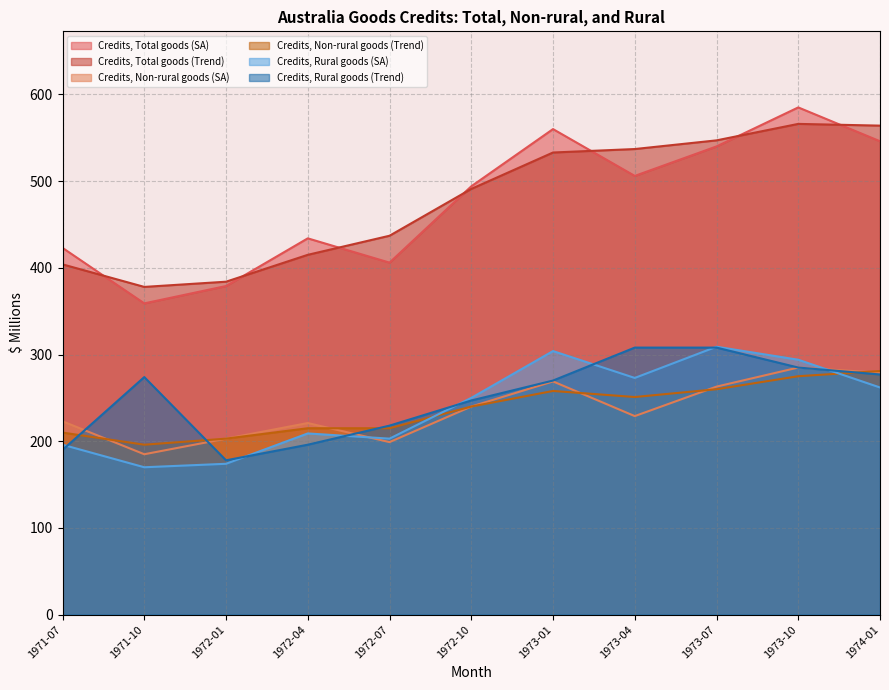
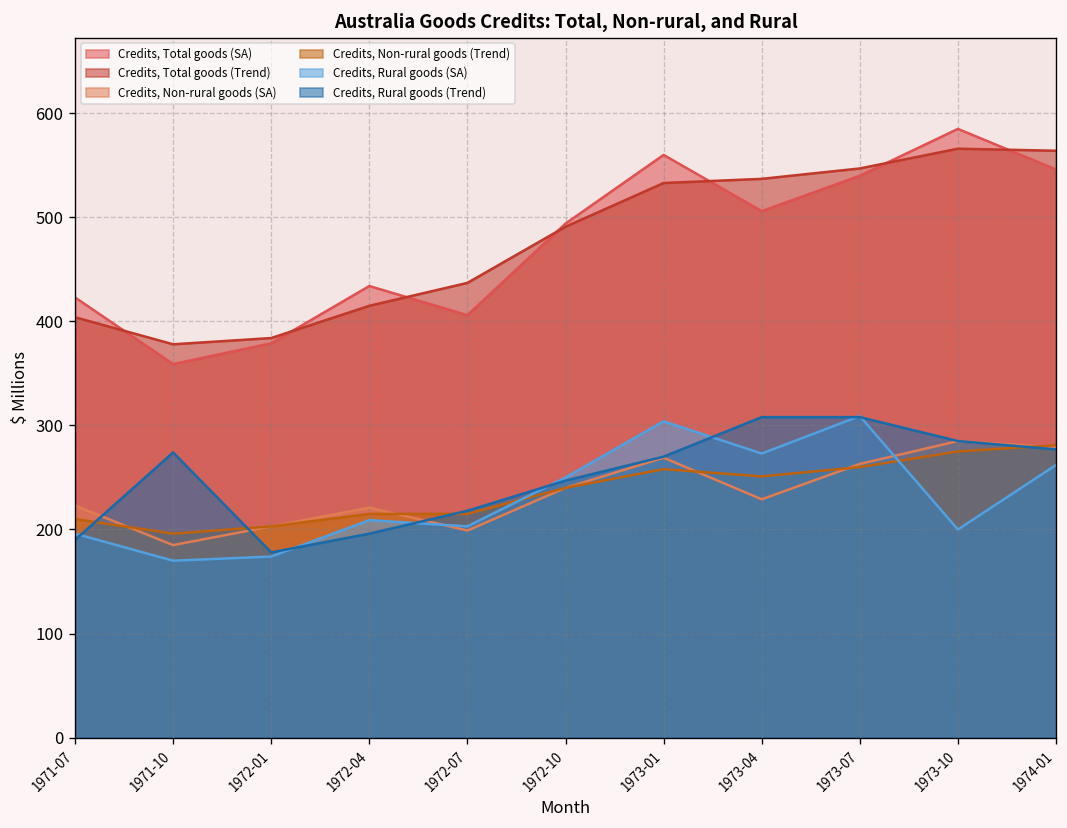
Credits, Rural goods (SA), 1973-10: 290 -> 200
